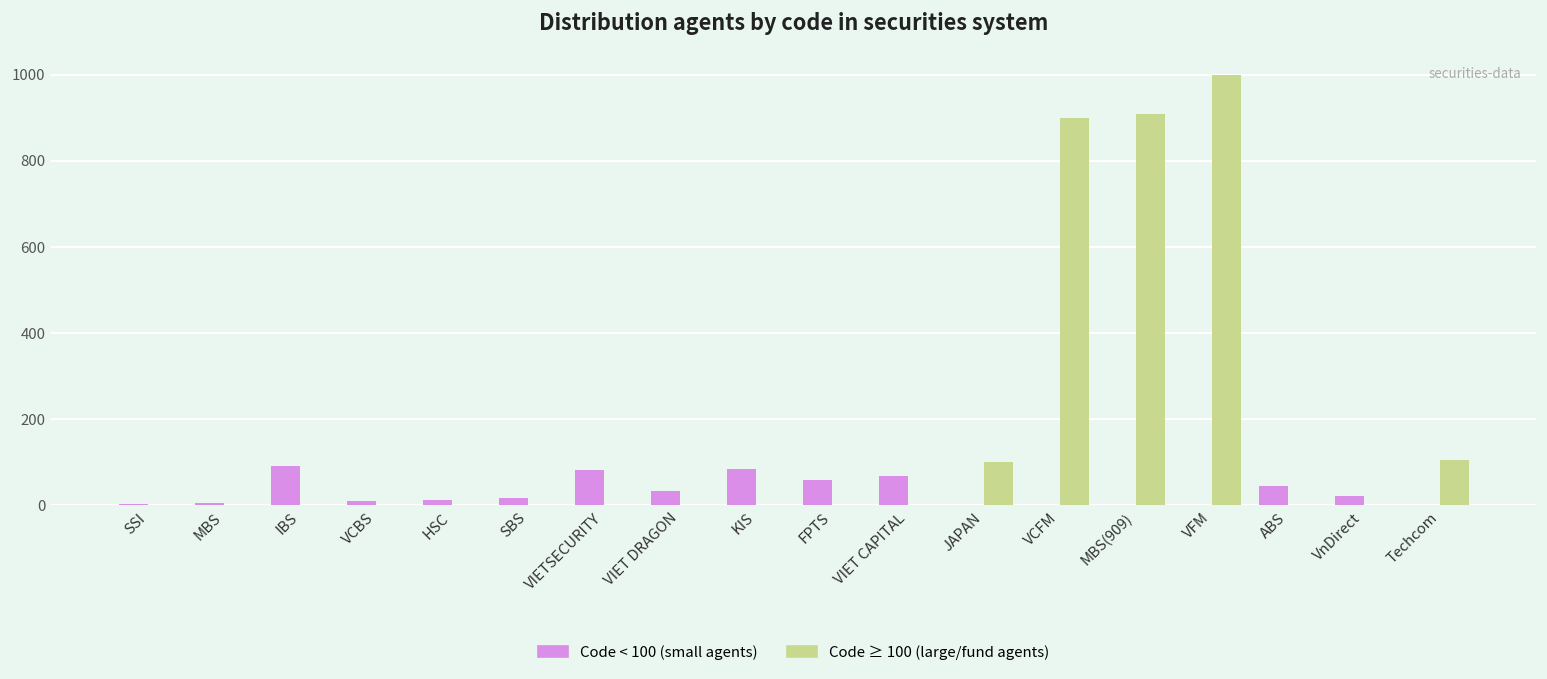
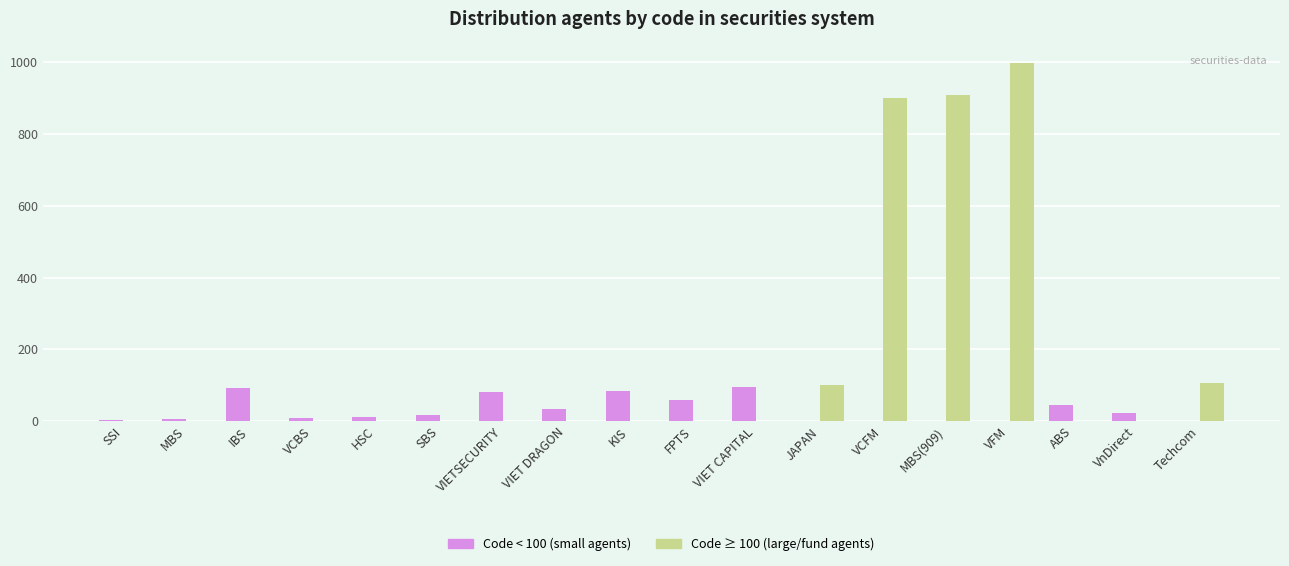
Code < 100 (small agents), VIET CAPITAL: 70 -> 100
